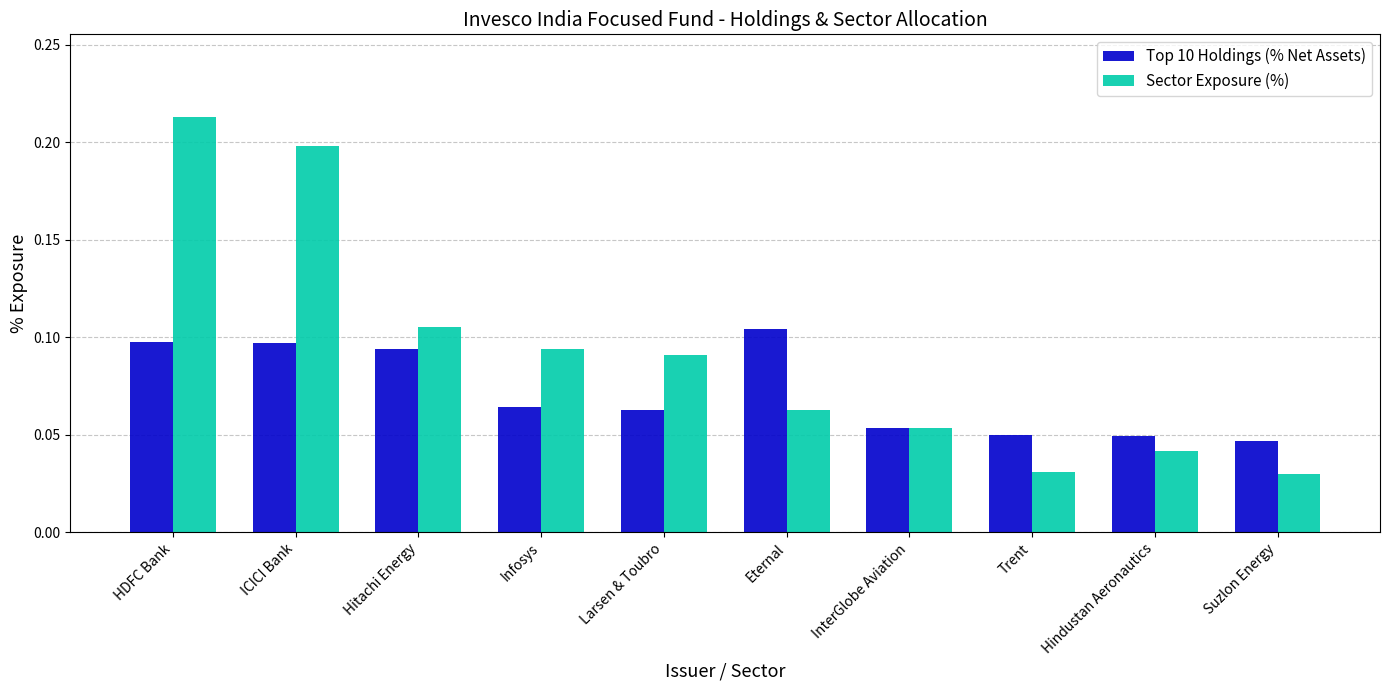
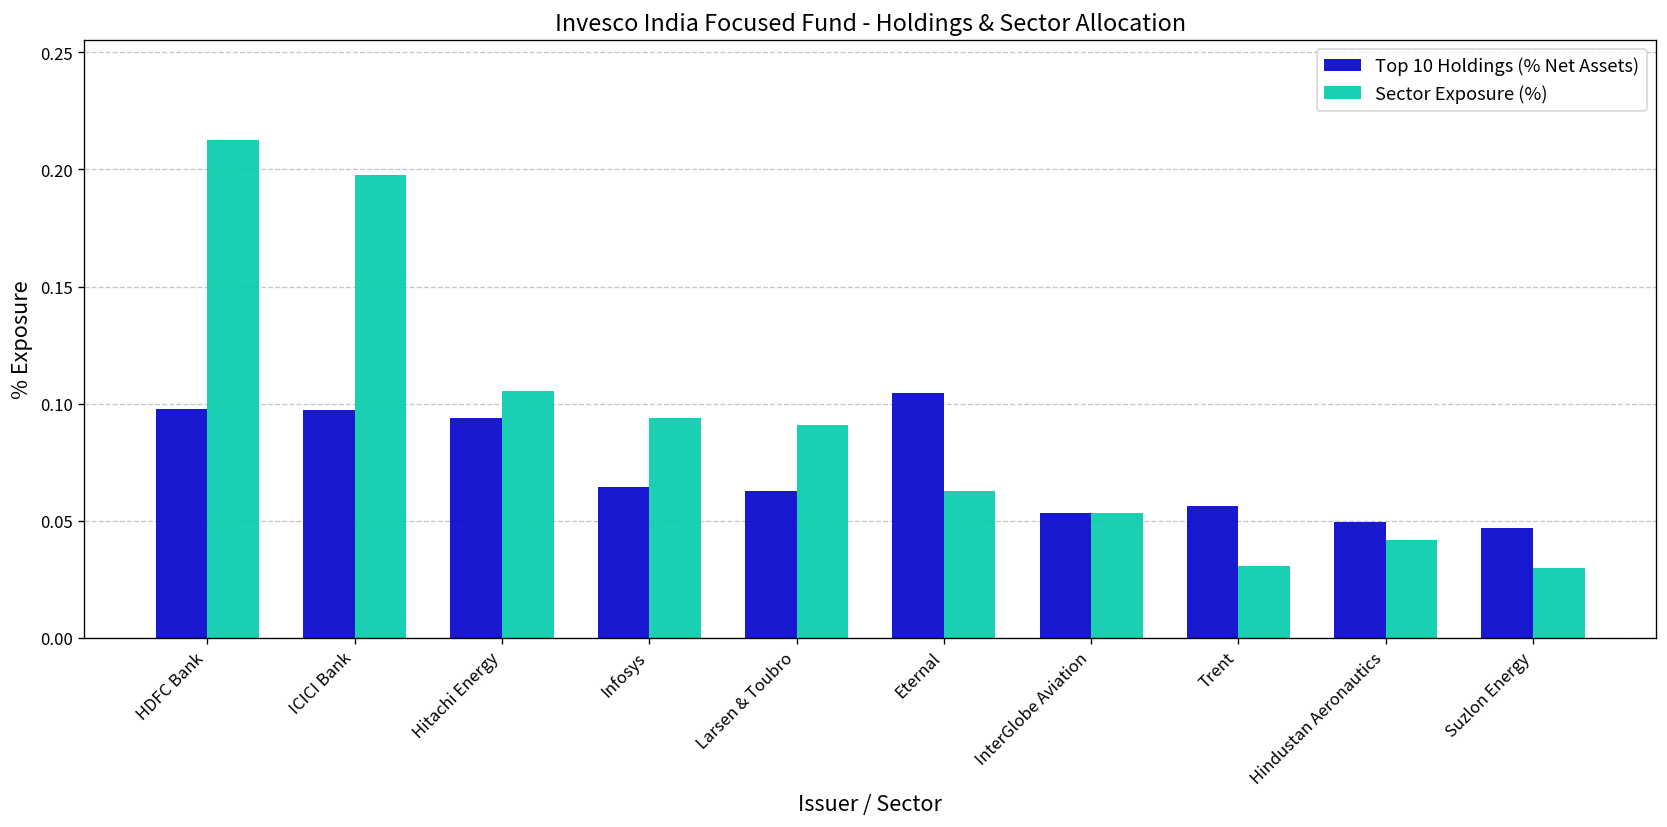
Top 10 Holdings (% Net Assets), Trent: 0.050 -> 0.056
